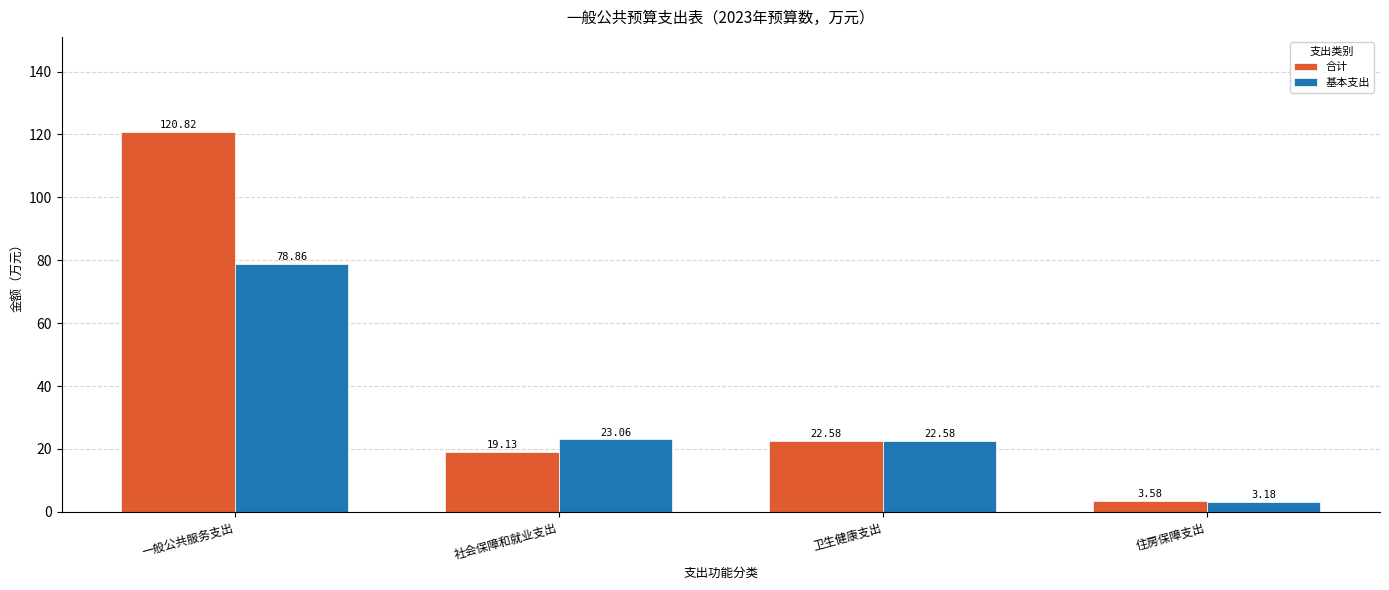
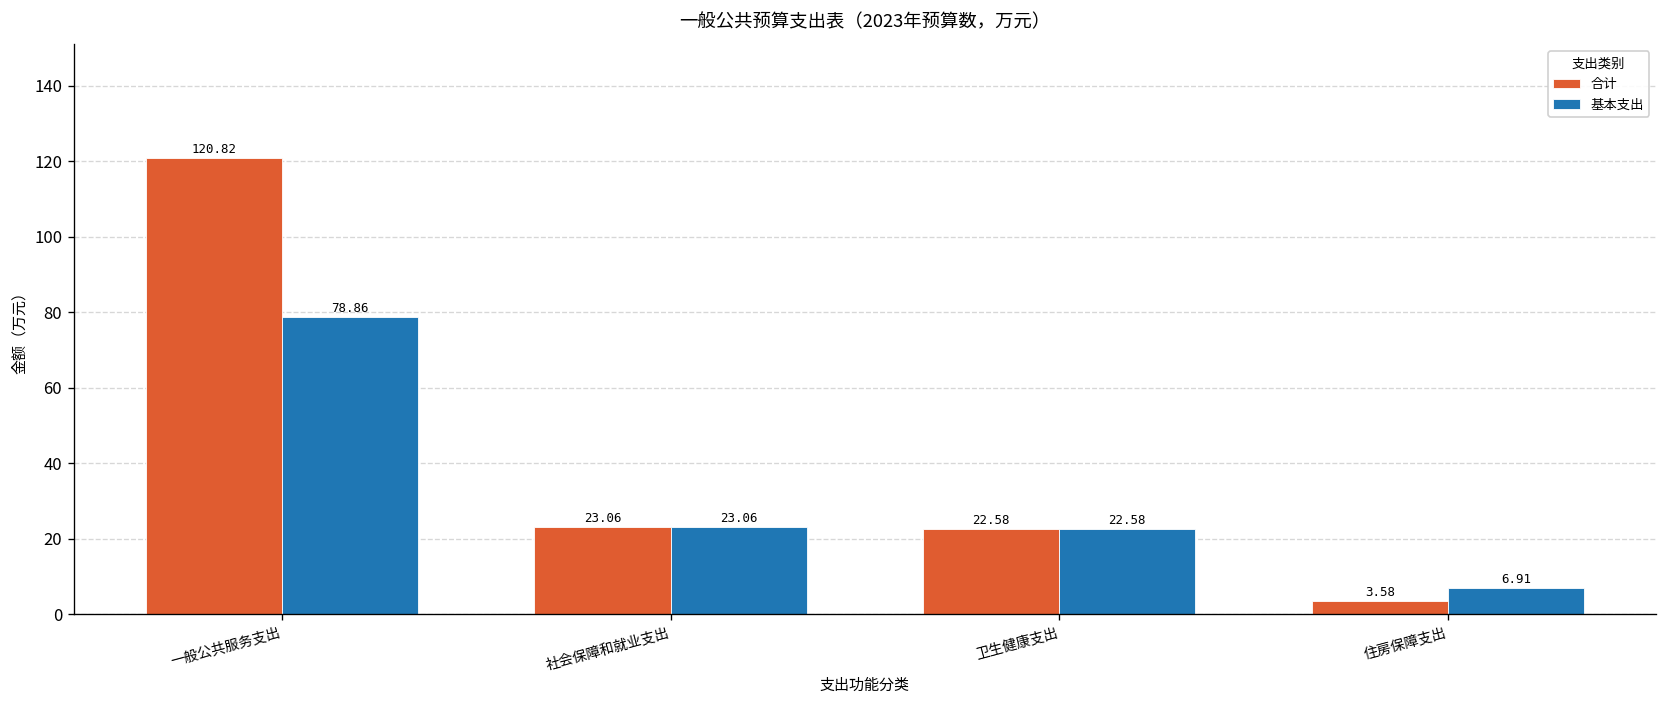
合计, 社会保障和就业支出: 19.13 -> 23.06
基本支出, 住房保障支出: 3.18 -> 6.91
